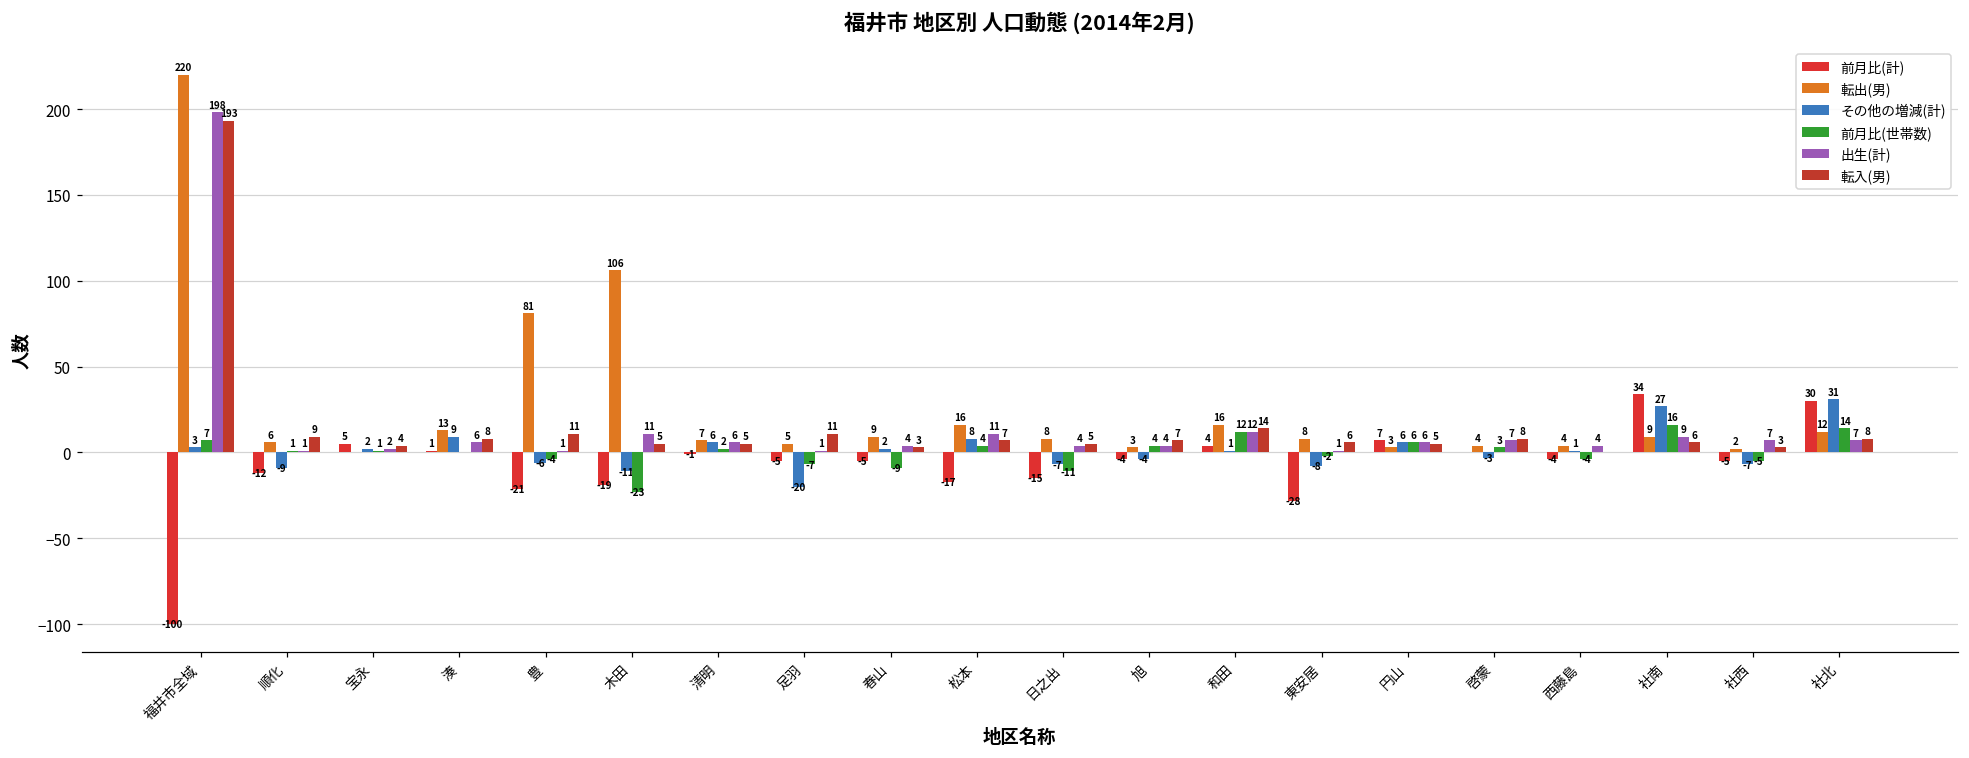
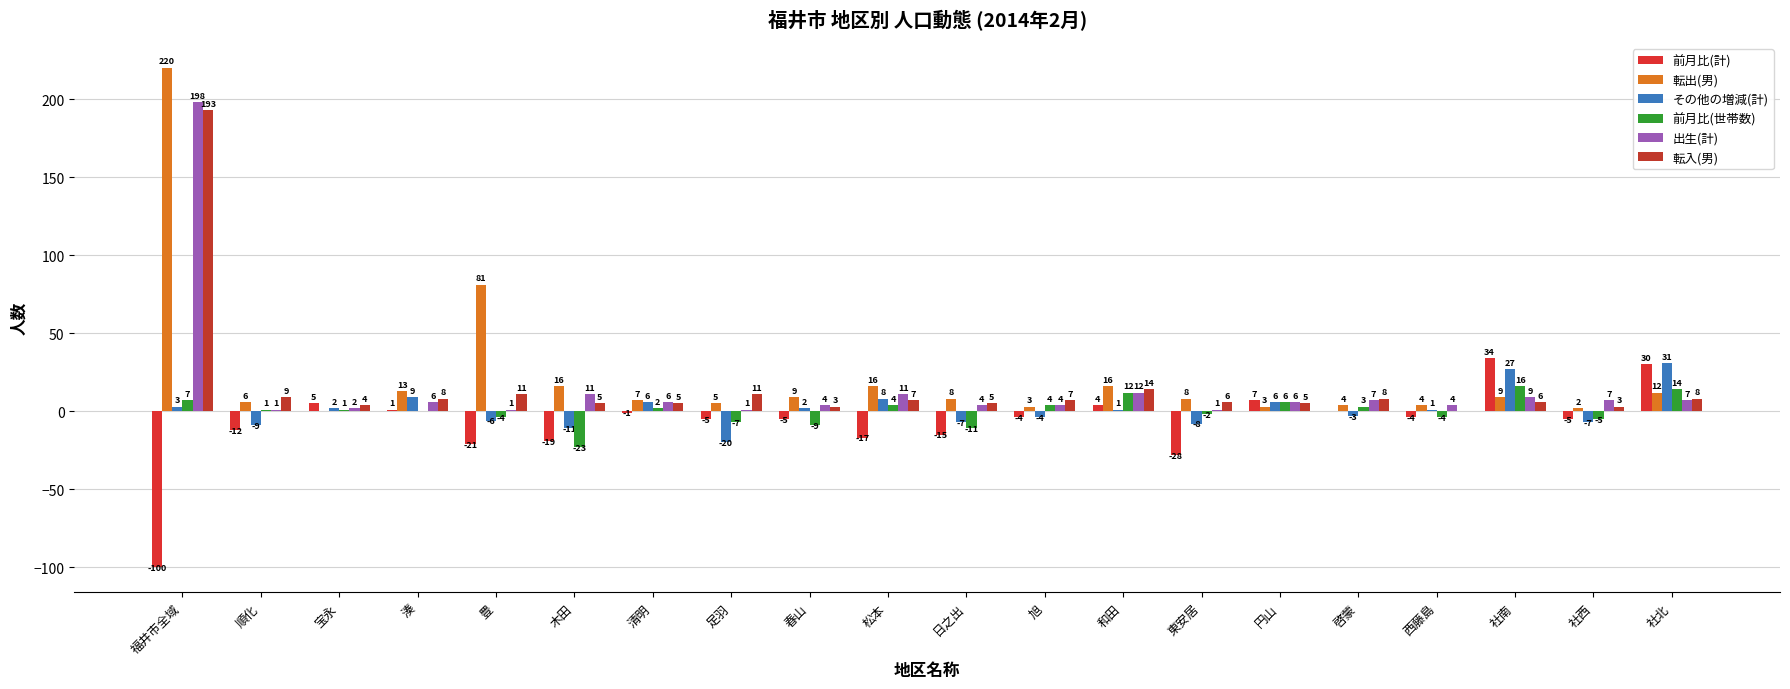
転出(男), 木田: 106 -> 16
